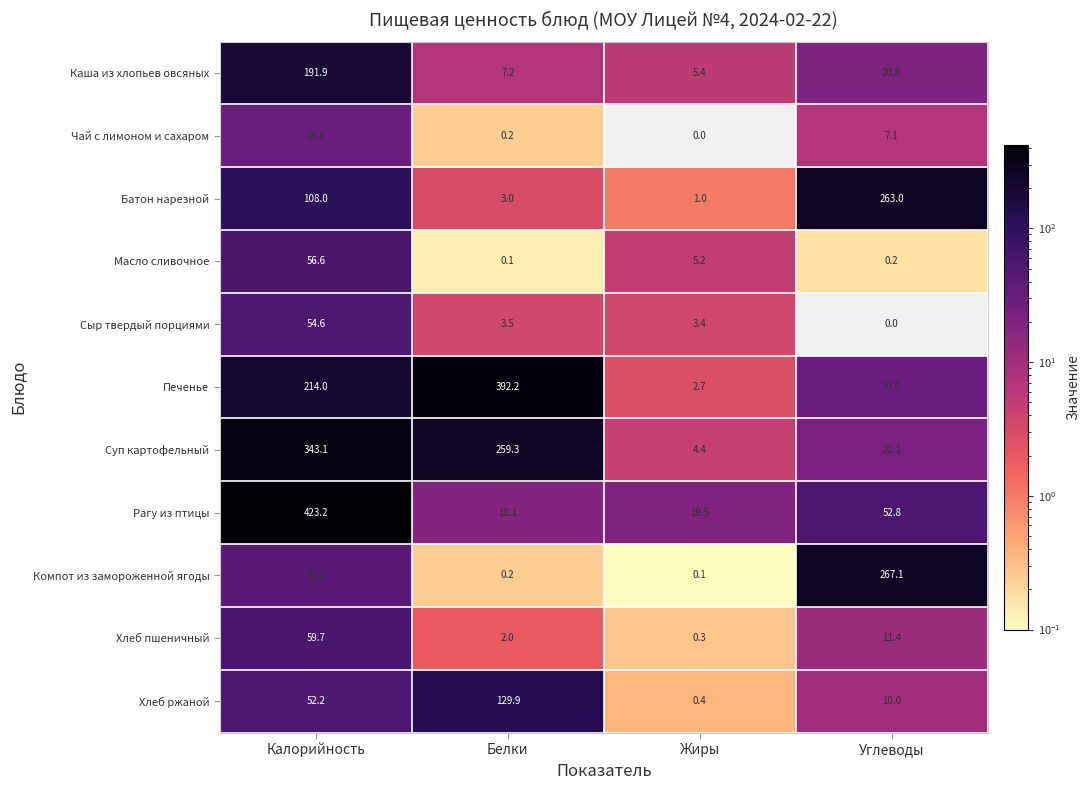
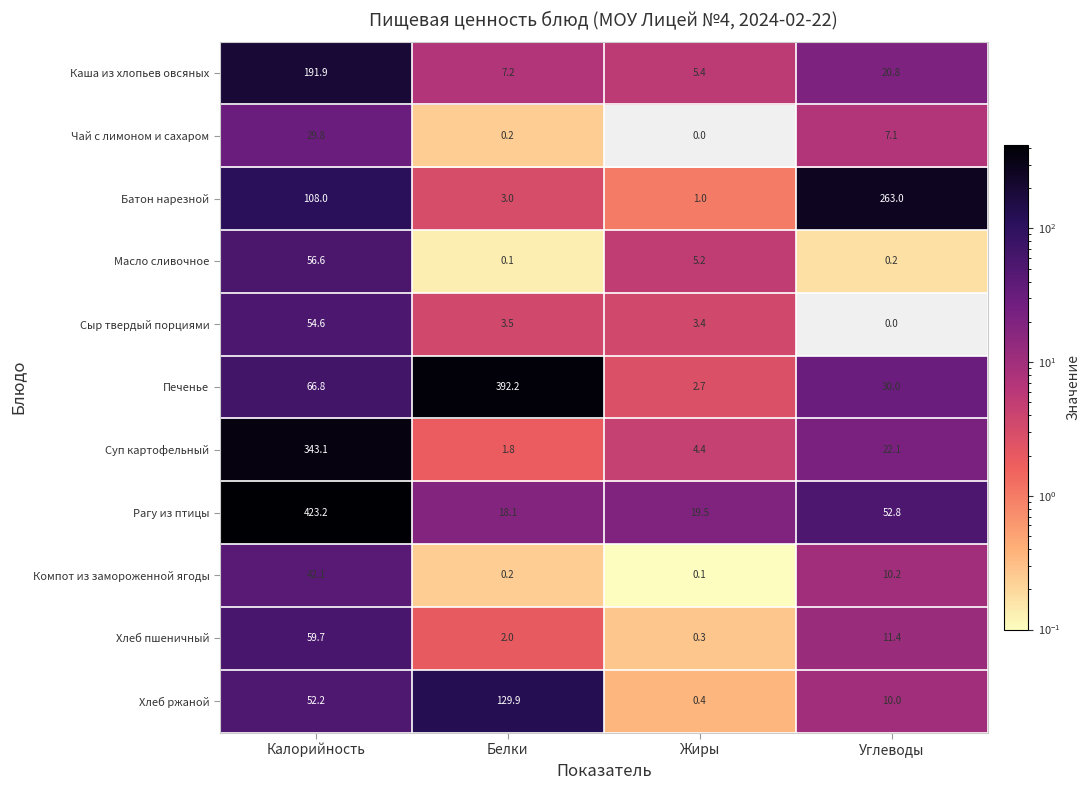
Печенье, Калорийность: 214.0 -> 66.8
Суп картофельный, Белки: 259.3 -> 1.8
Компот из замороженной ягоды, Углеводы: 267.1 -> 10.2
